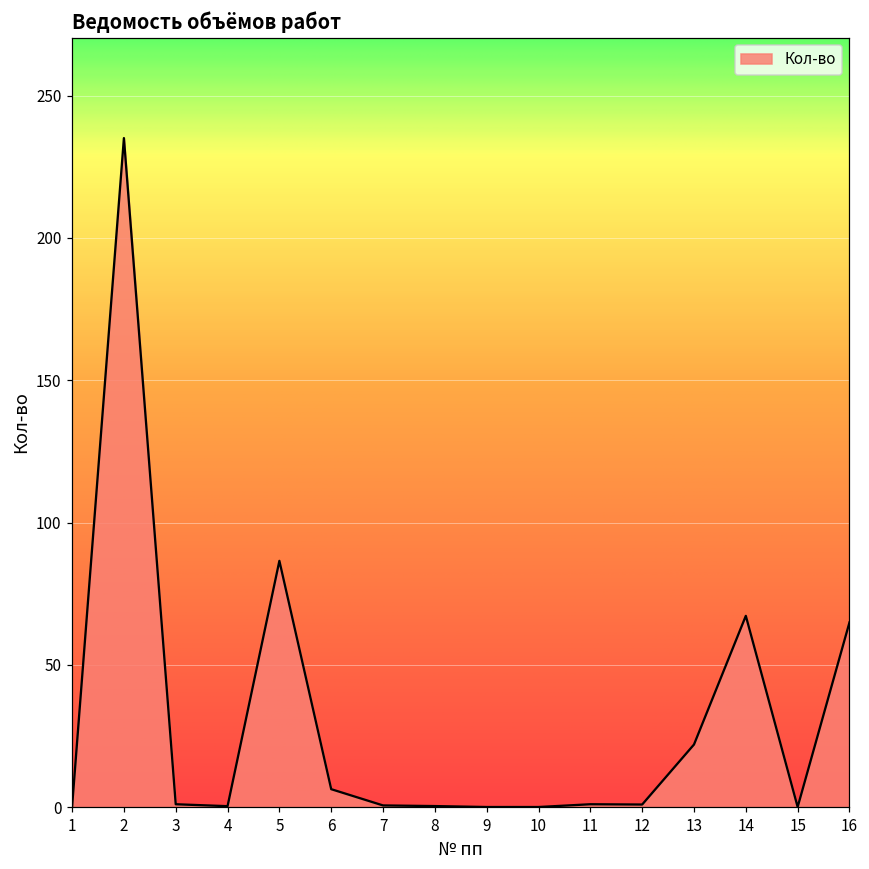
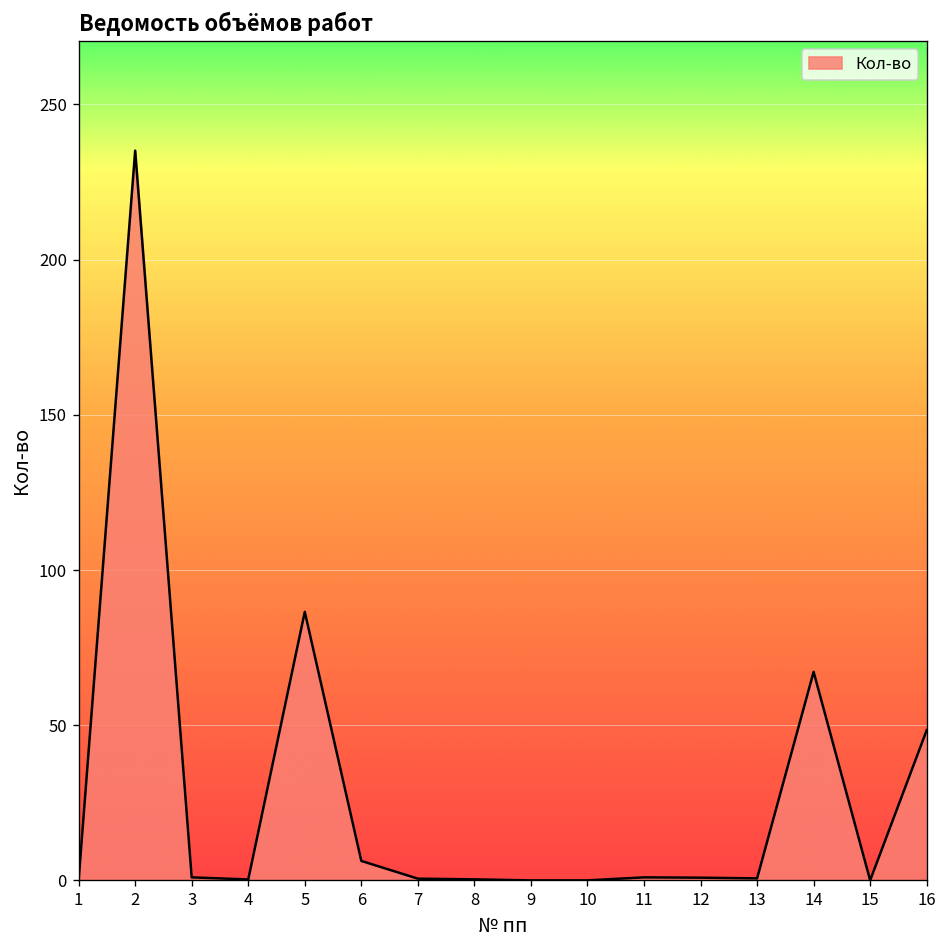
13: 22 -> 1
16: 65 -> 48
